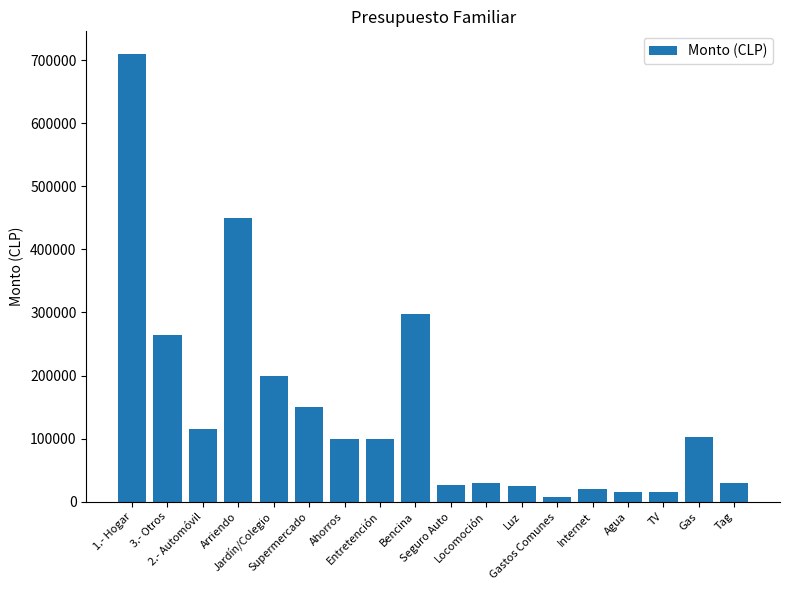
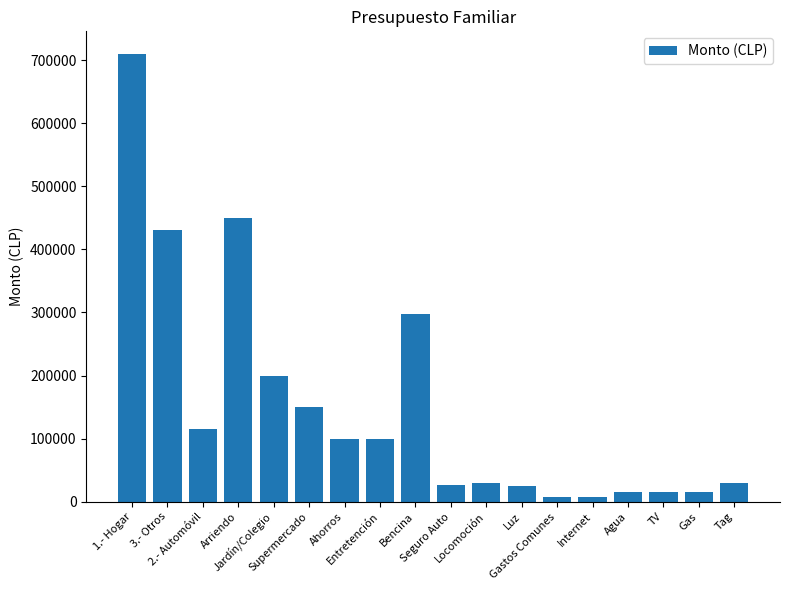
3.- Otros: 260000 -> 430000
Internet: 20000 -> 10000
Gas: 100000 -> 20000
